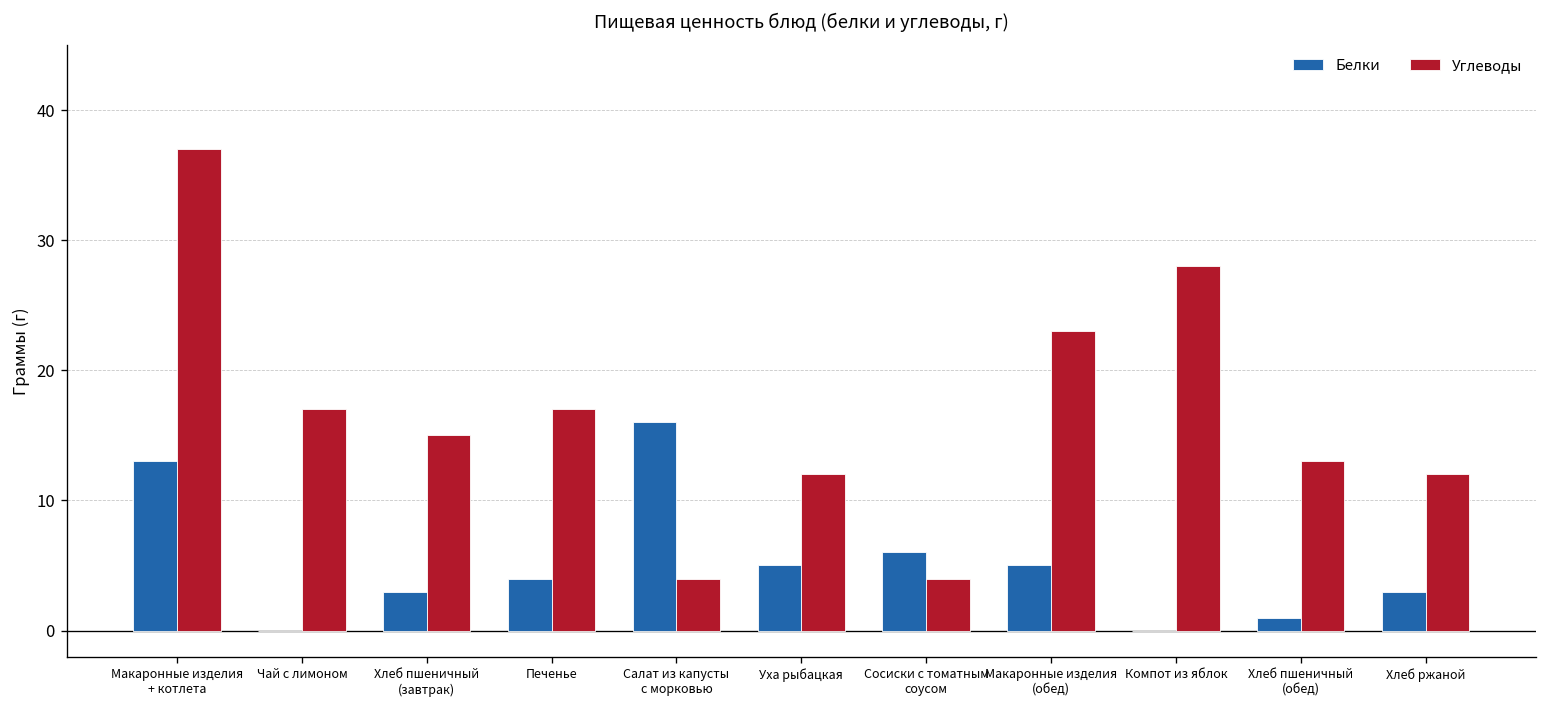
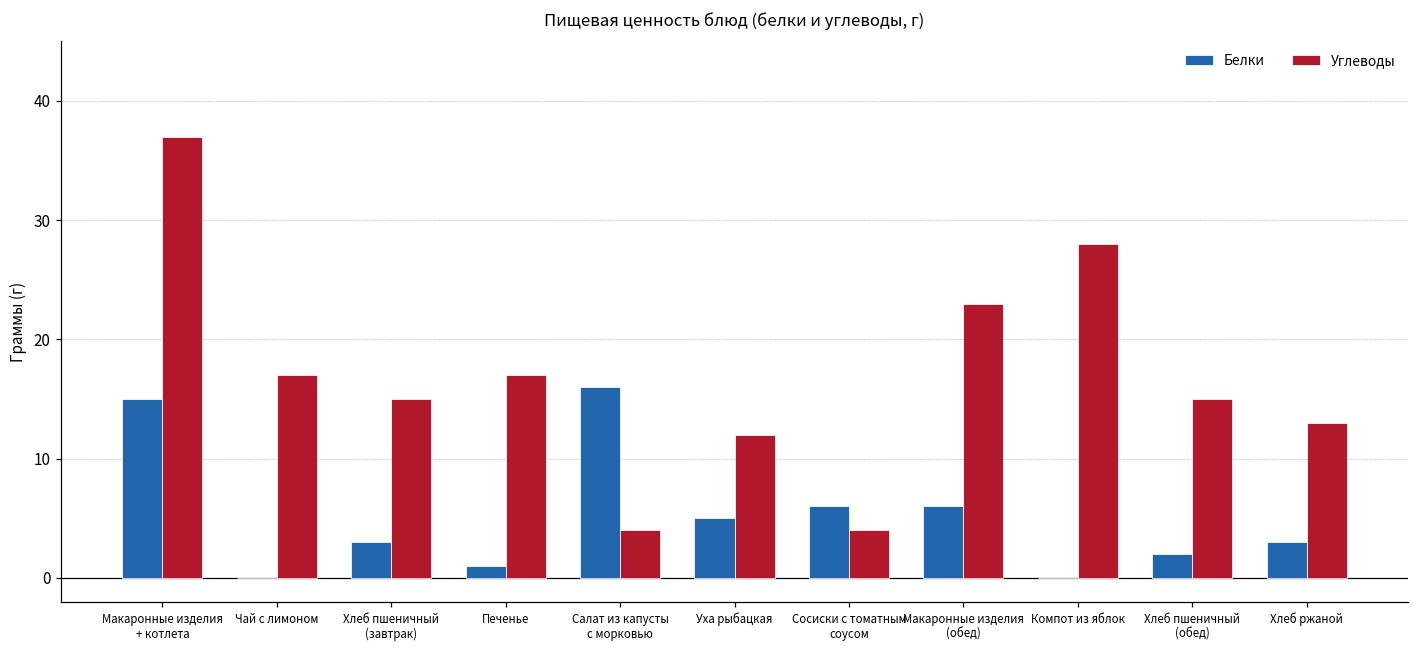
Белки, Макаронные изделия + котлета: 13 -> 15
Белки, Печенье: 4 -> 1
Белки, Макаронные изделия (обед): 5 -> 6
Белки, Хлеб пшеничный (обед): 1 -> 2
Углеводы, Хлеб пшеничный (обед): 13 -> 15
Углеводы, Хлеб ржаной: 12 -> 13
